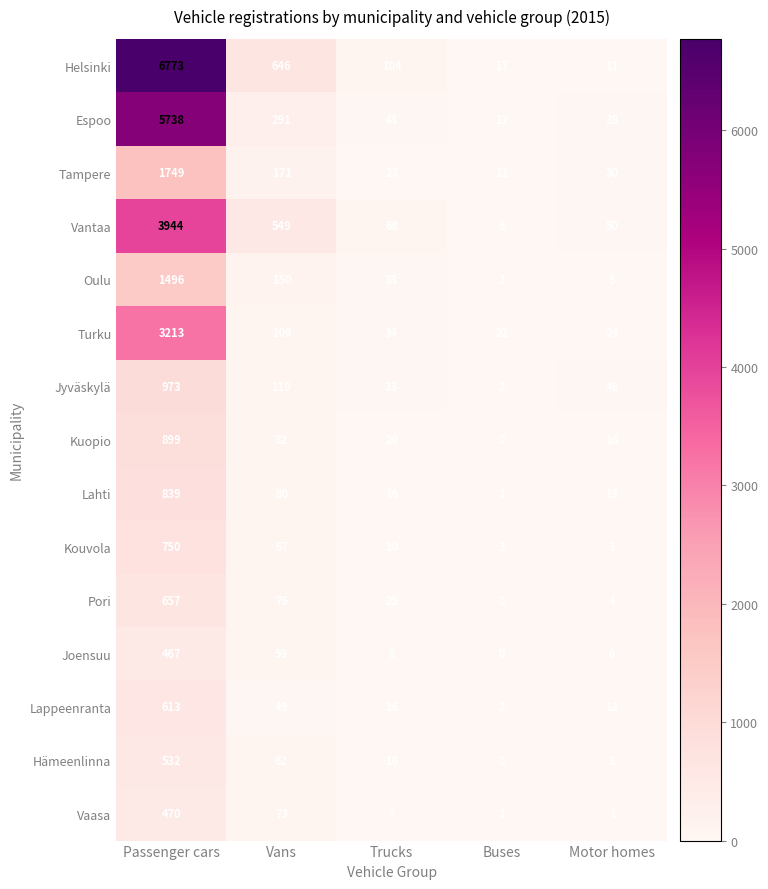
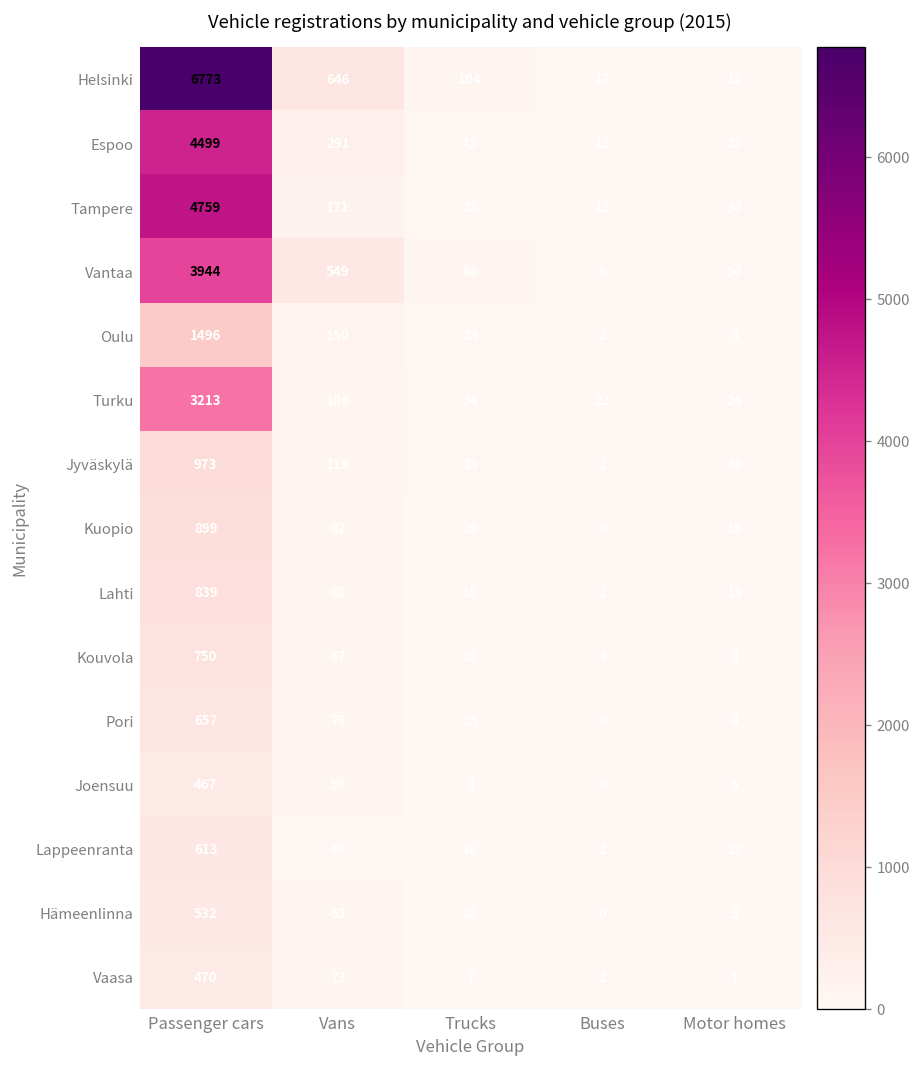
Espoo, Passenger cars: 5738 -> 4499
Tampere, Passenger cars: 1749 -> 4759
